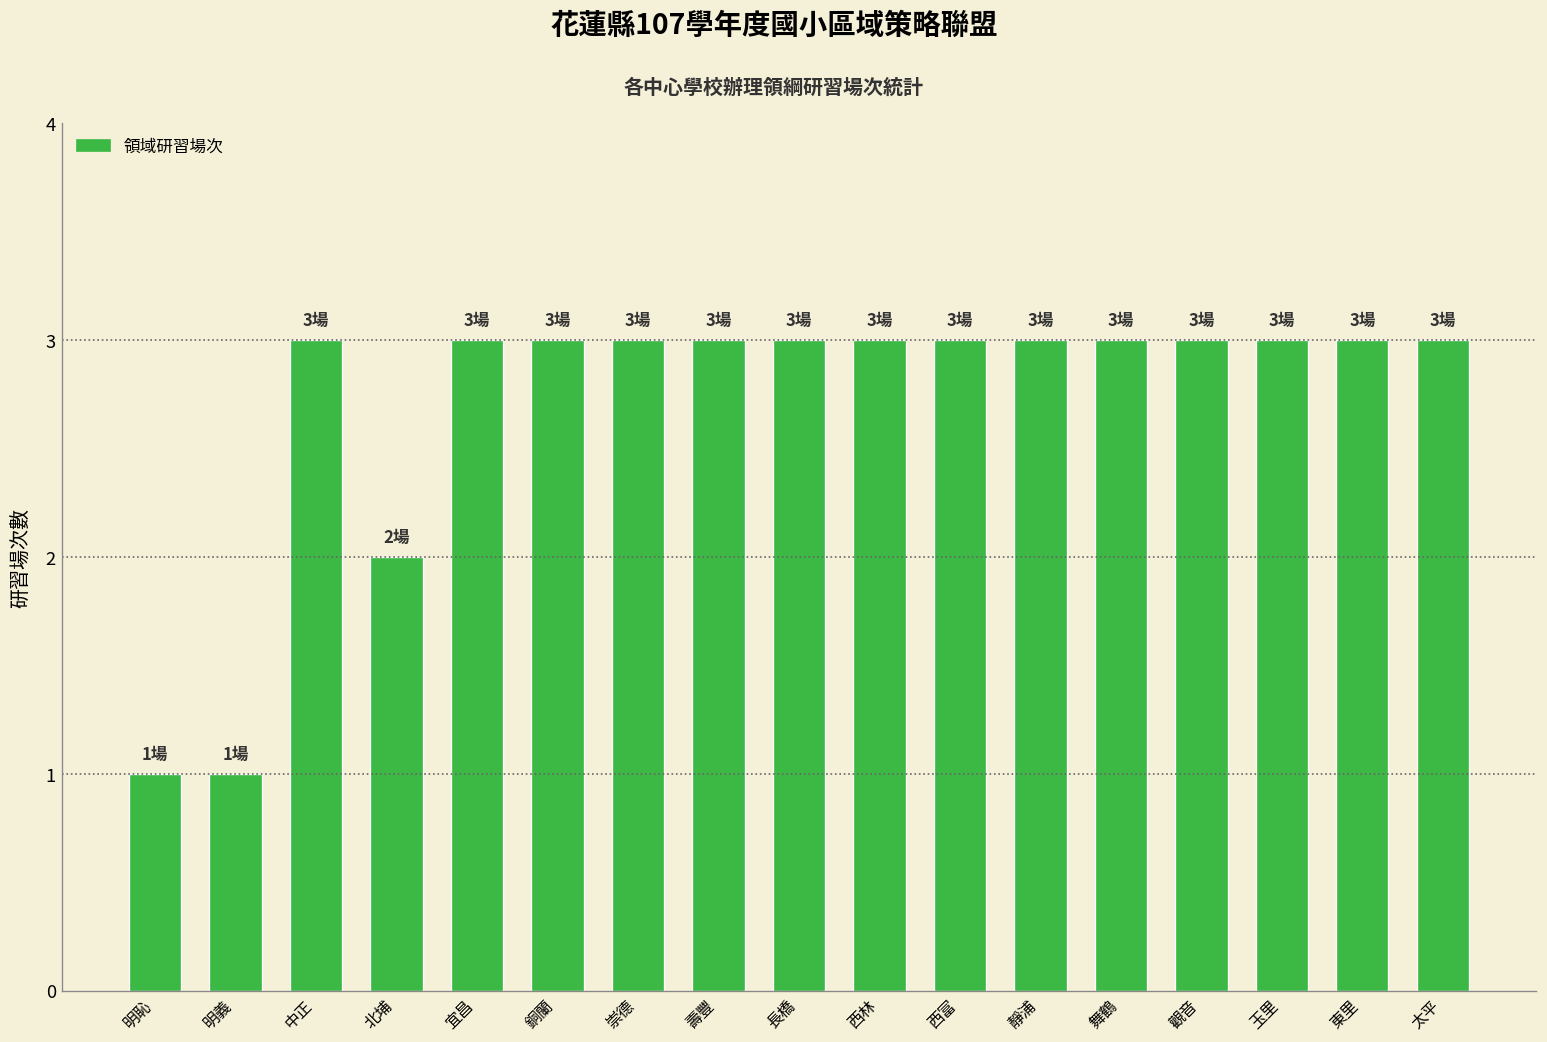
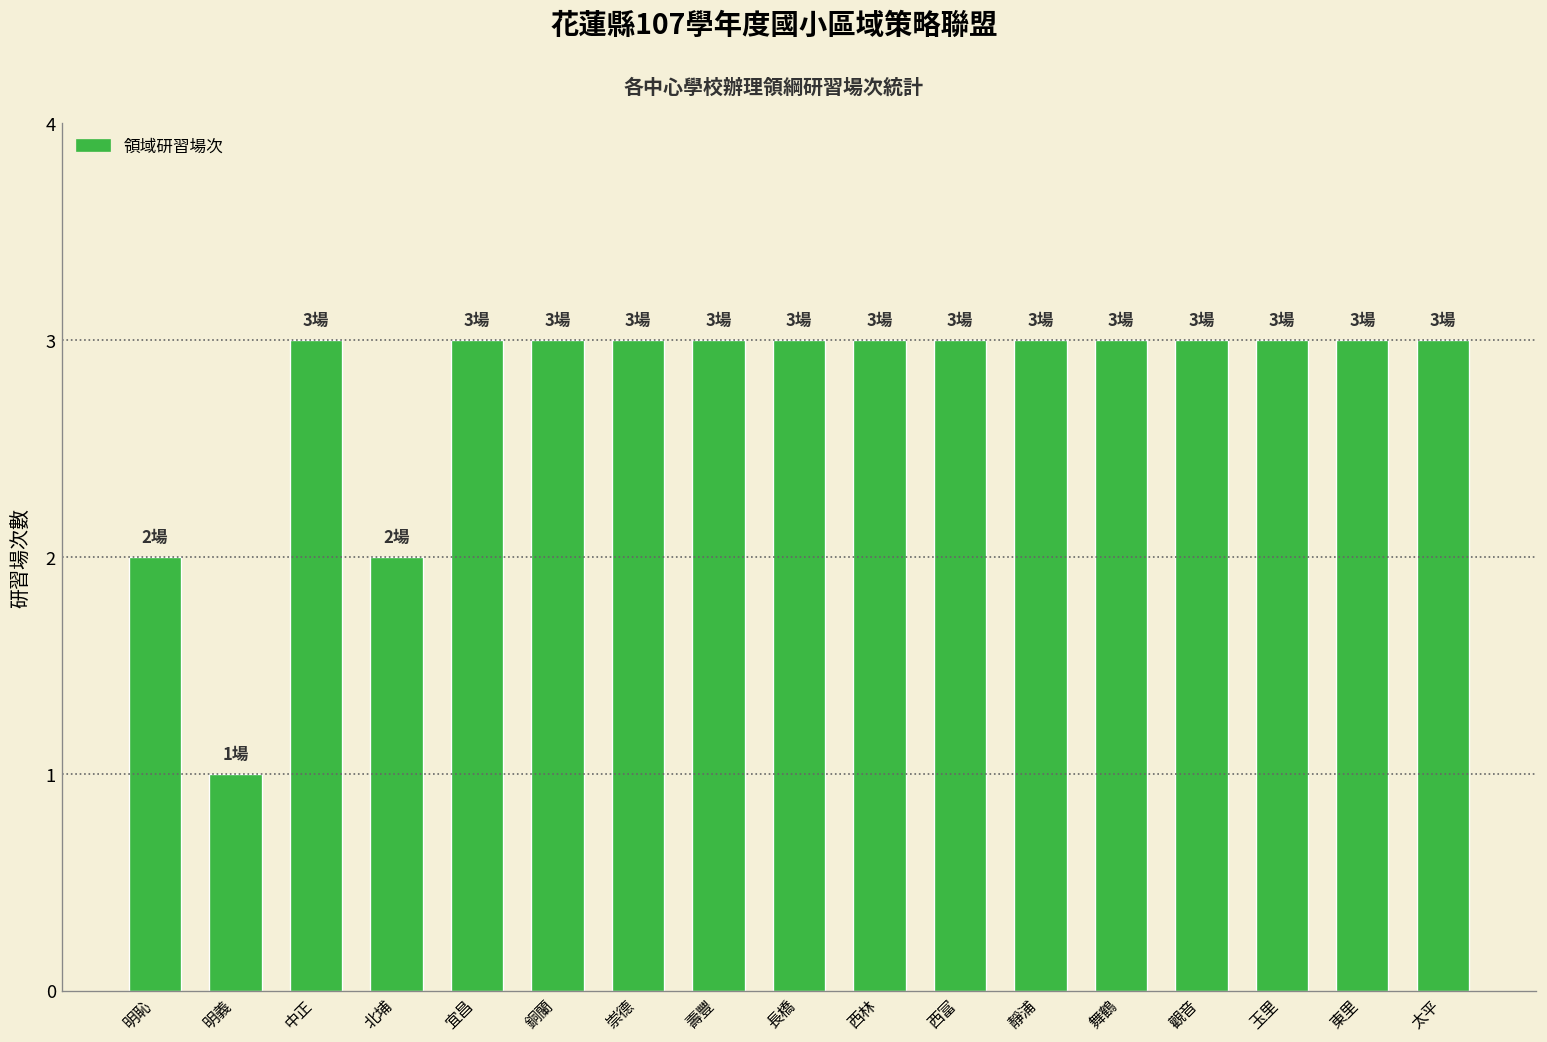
明恥: 1場 -> 2場
